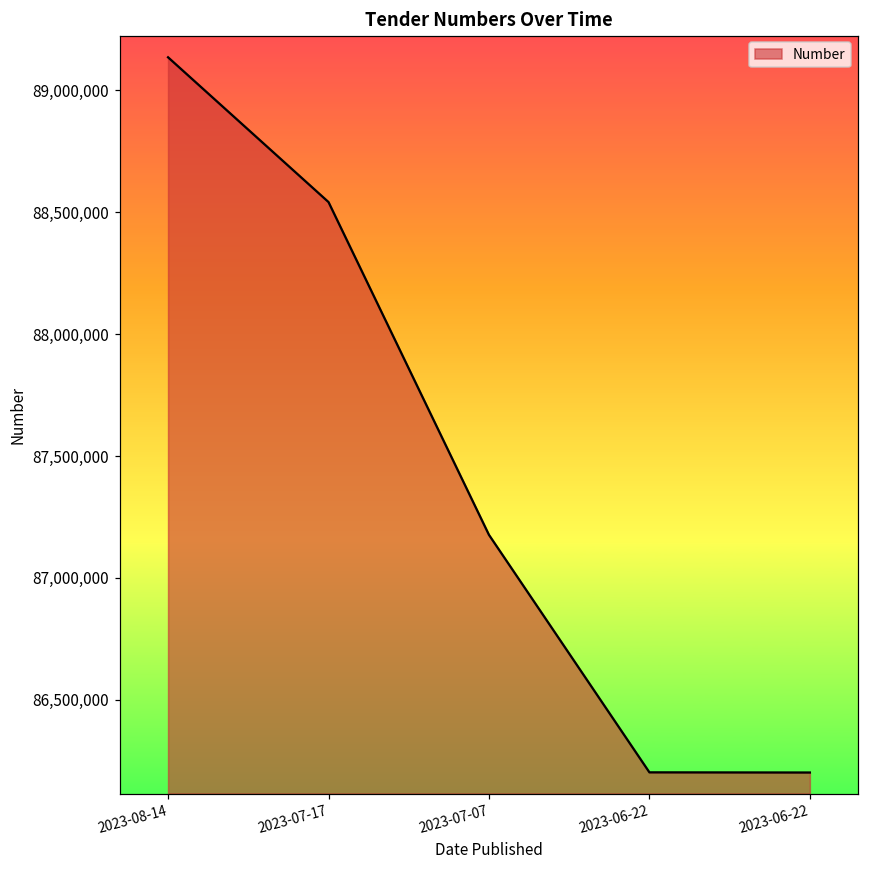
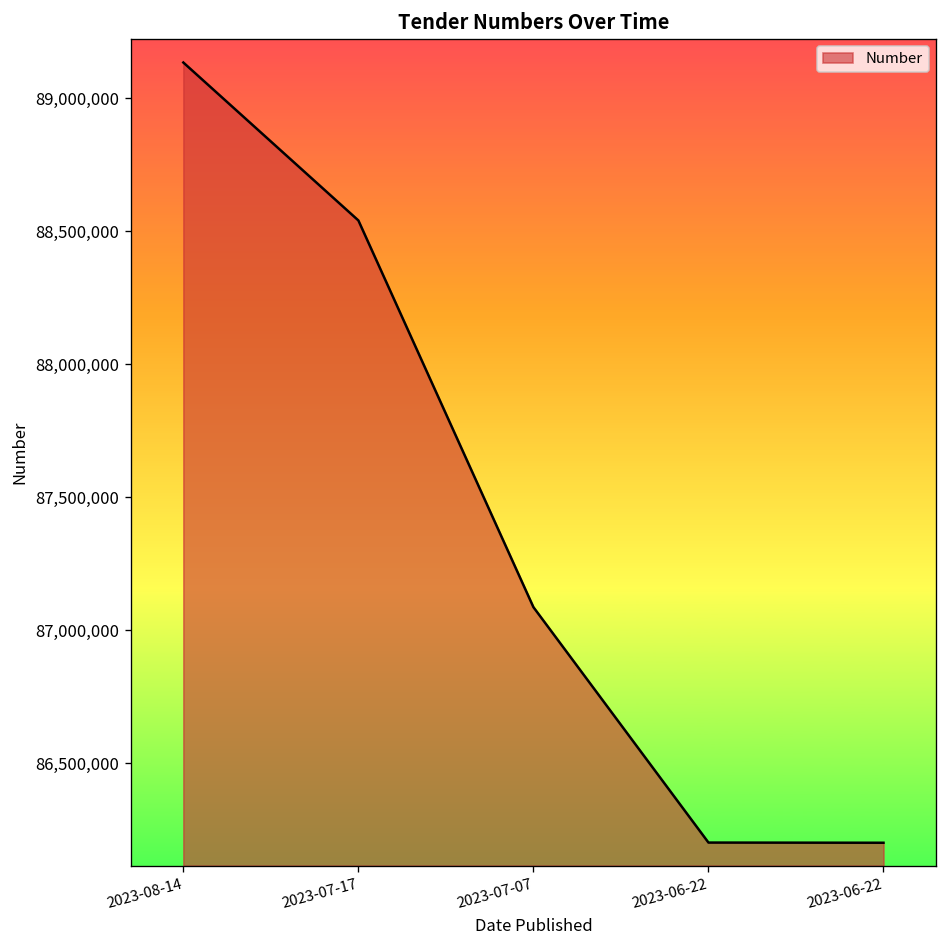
2023-07-07: 87,180,000 -> 87,090,000
